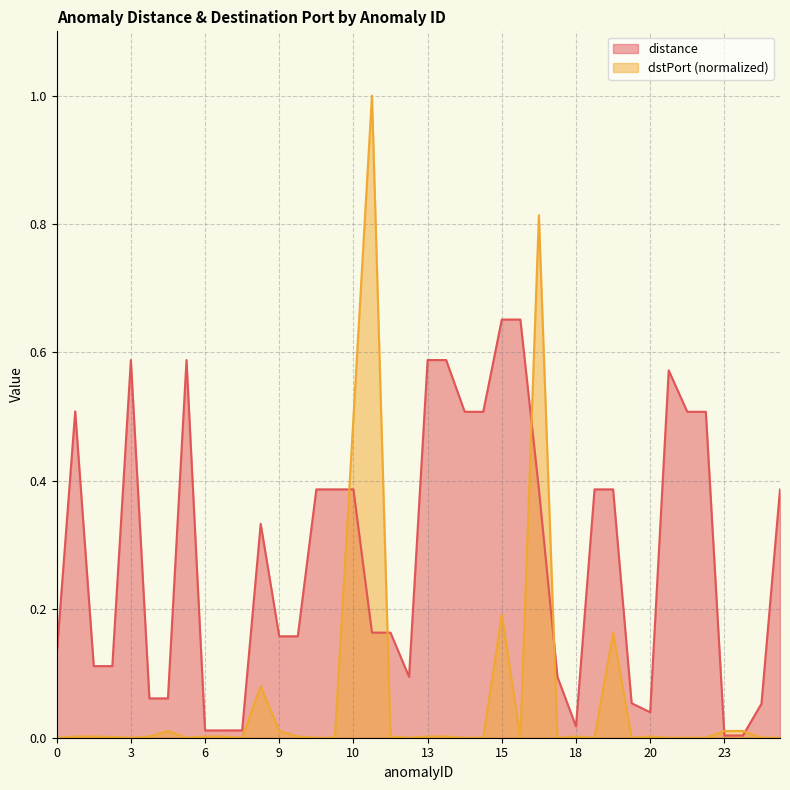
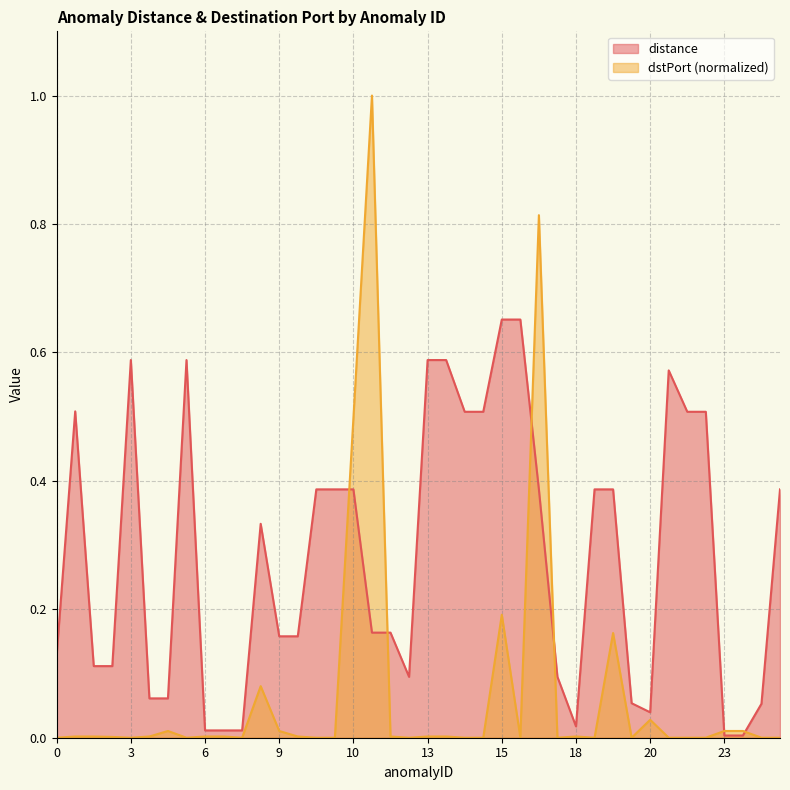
dstPort (normalized), 20: 0.00 -> 0.03
